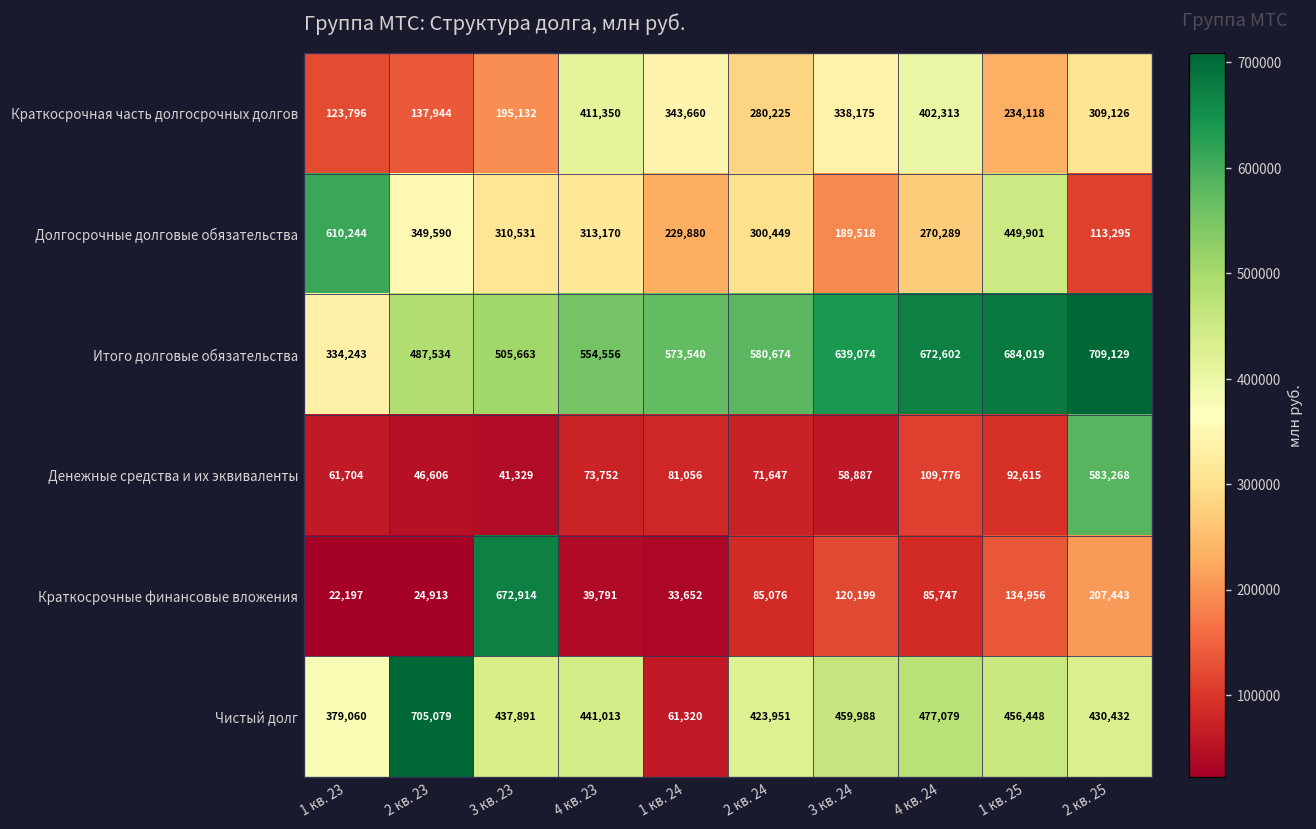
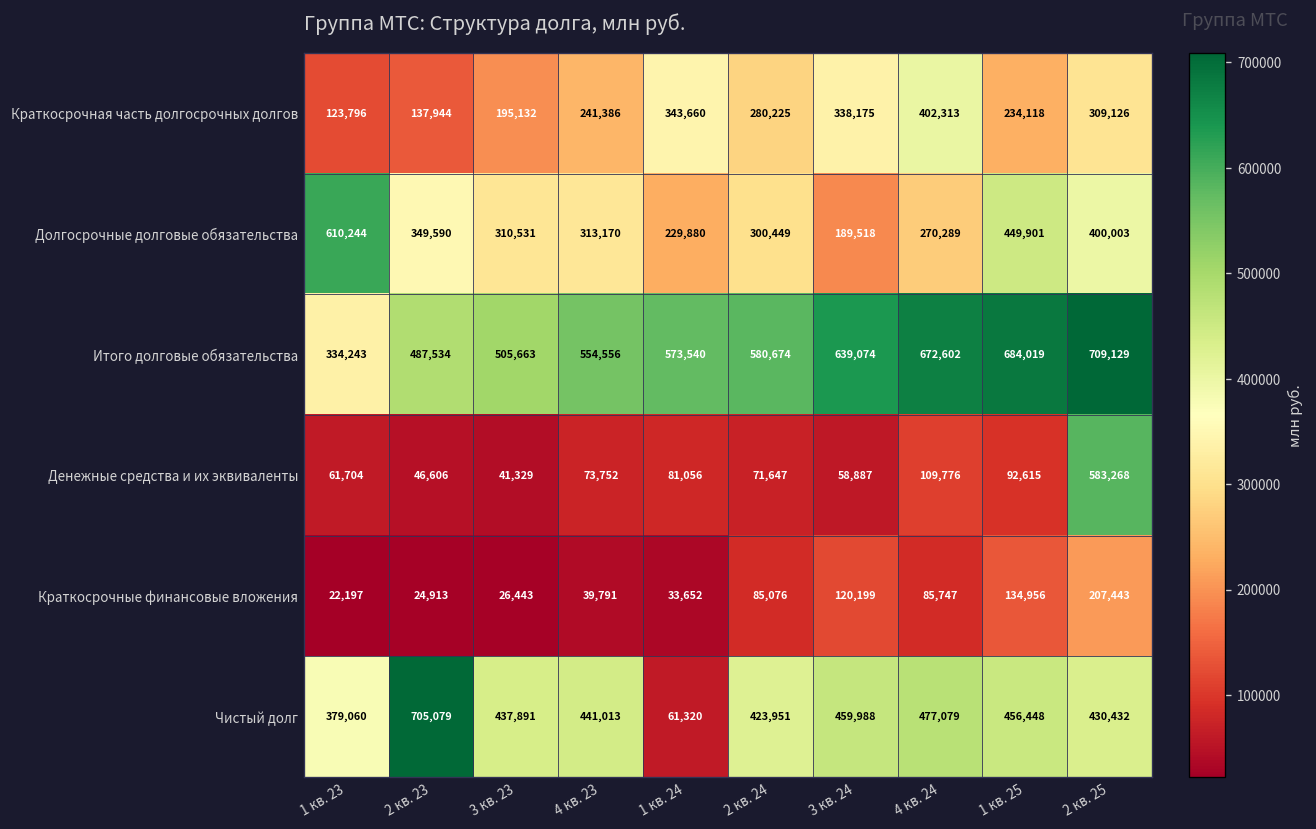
Краткосрочная часть долгосрочных долгов, 4 кв. 23: 411,350 -> 241,386
Долгосрочные долговые обязательства, 2 кв. 25: 113,295 -> 400,003
Краткосрочные финансовые вложения, 3 кв. 23: 672,914 -> 26,443
